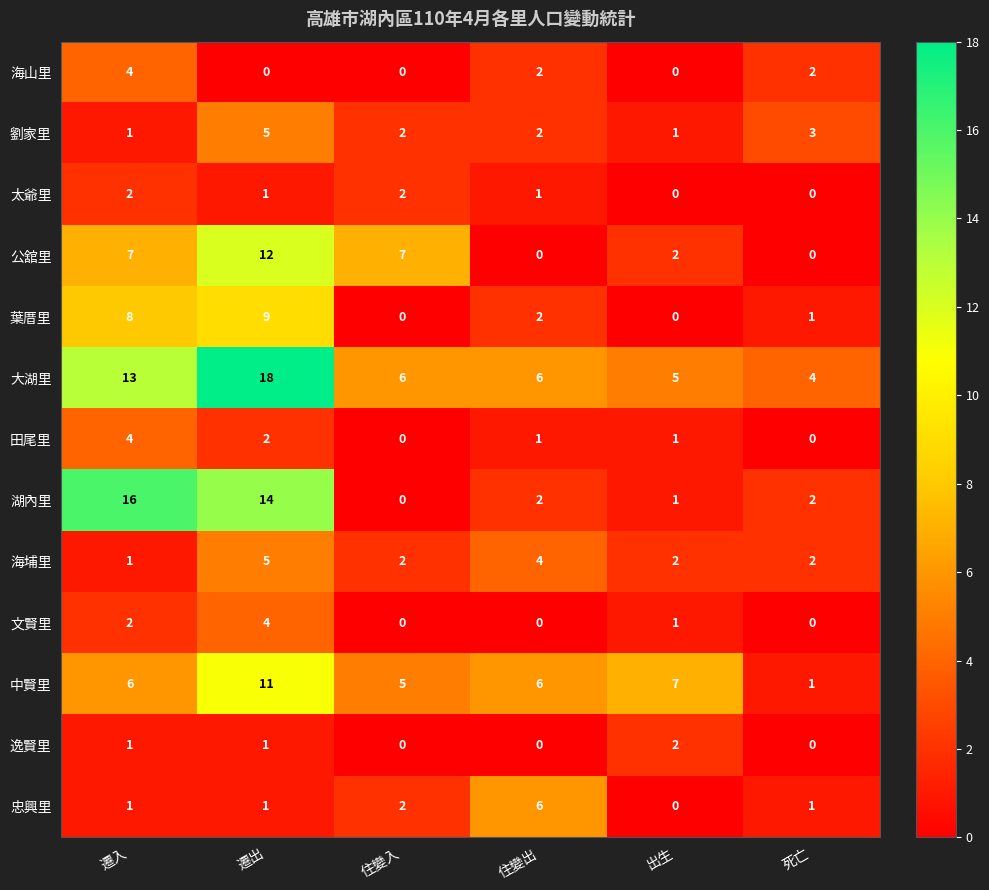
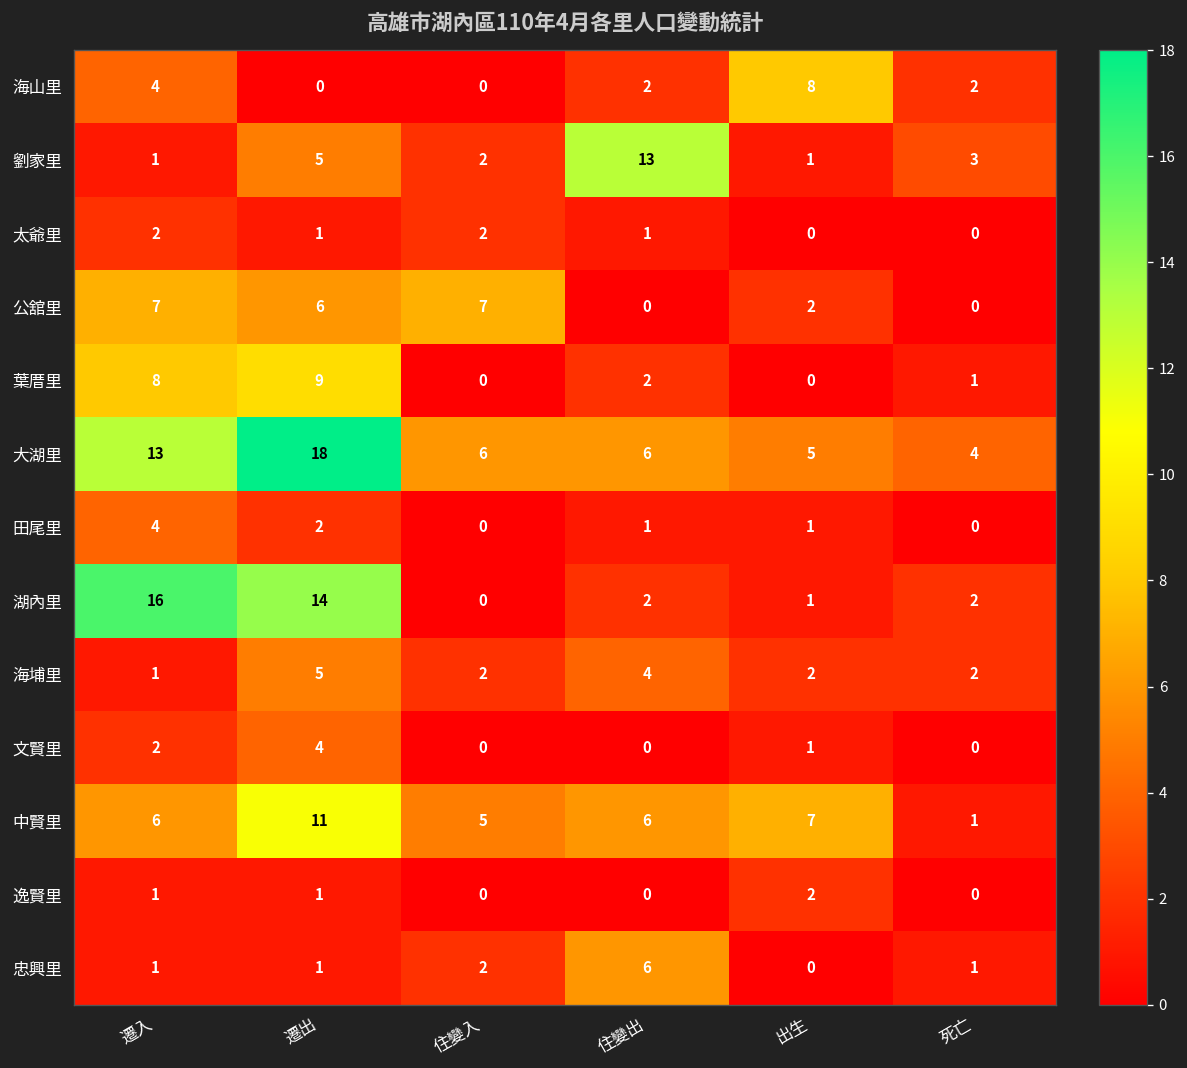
海山里, 出生: 0 -> 8
劉家里, 住變出: 2 -> 13
公舘里, 遷出: 12 -> 6
